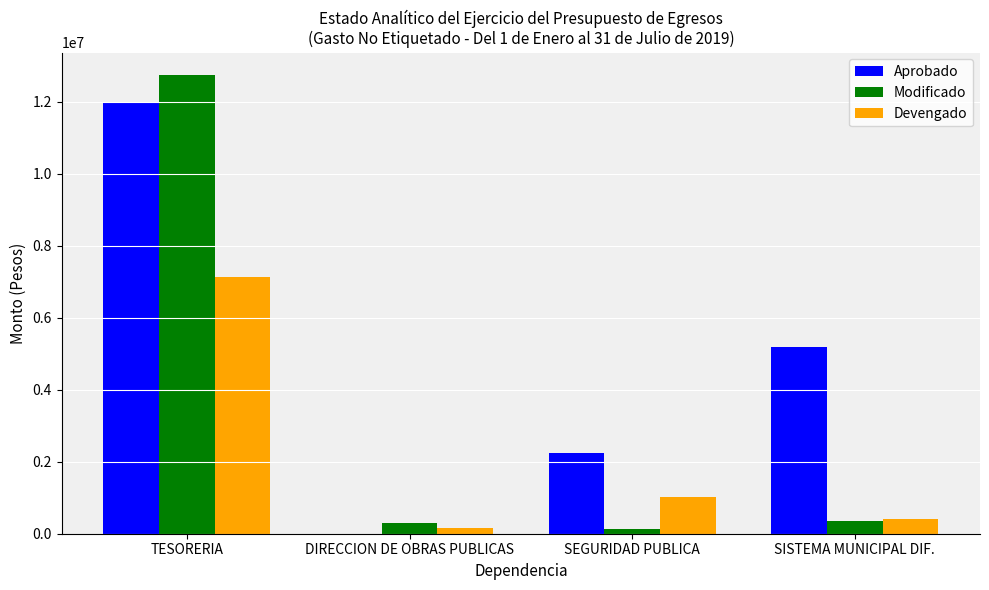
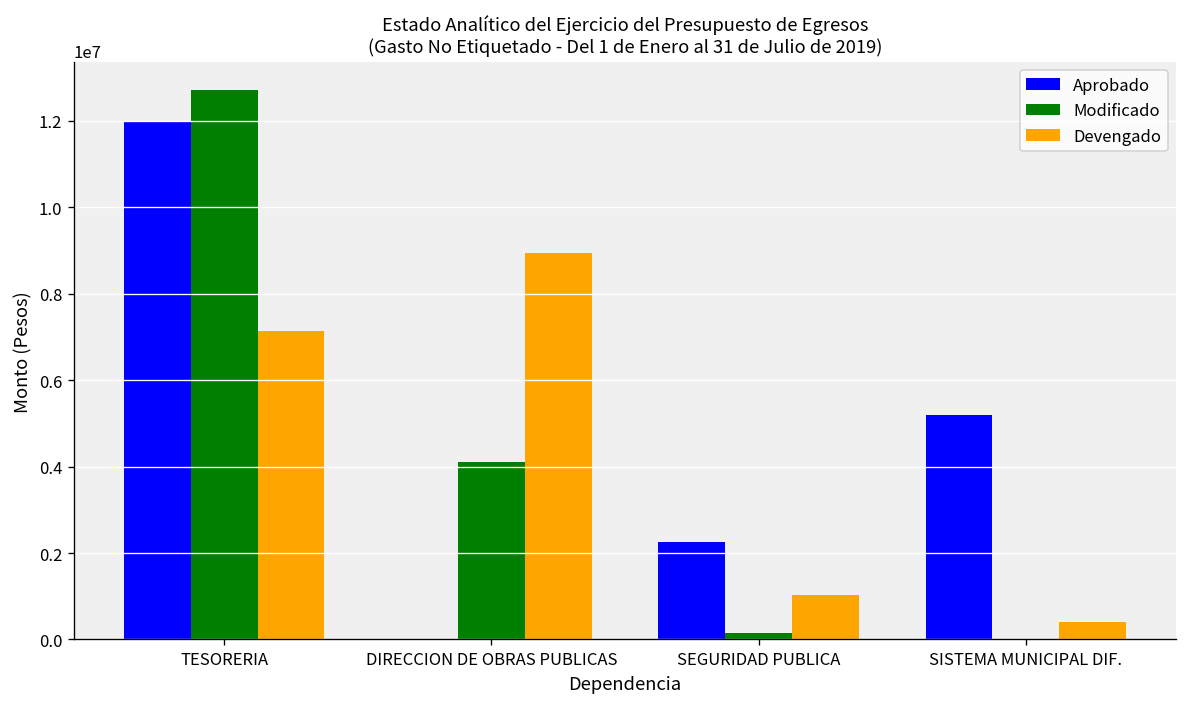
Modificado, DIRECCION DE OBRAS PUBLICAS: 300000 -> 4100000
Devengado, DIRECCION DE OBRAS PUBLICAS: 200000 -> 8900000
Modificado, SISTEMA MUNICIPAL DIF.: 400000 -> 0
